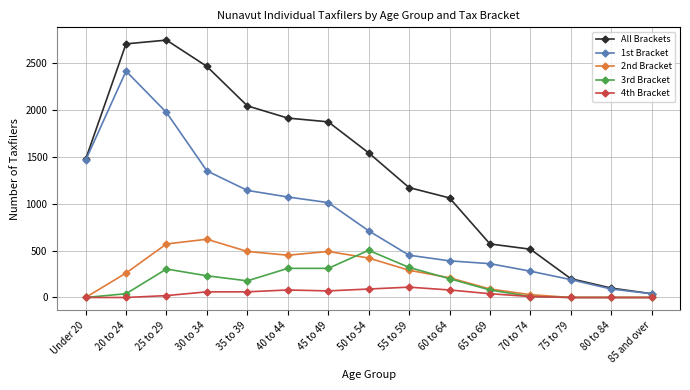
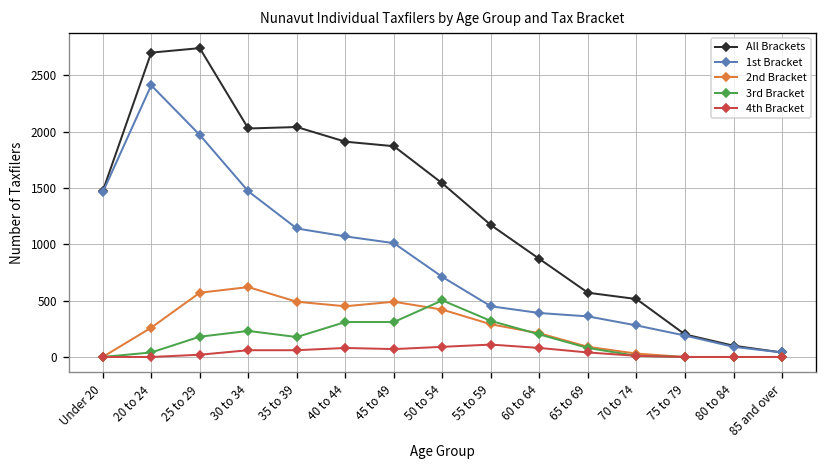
3rd Bracket, 25 to 29: 300 -> 200
All Brackets, 30 to 34: 2500 -> 2000
1st Bracket, 30 to 34: 1300 -> 1500
All Brackets, 60 to 64: 1100 -> 900
